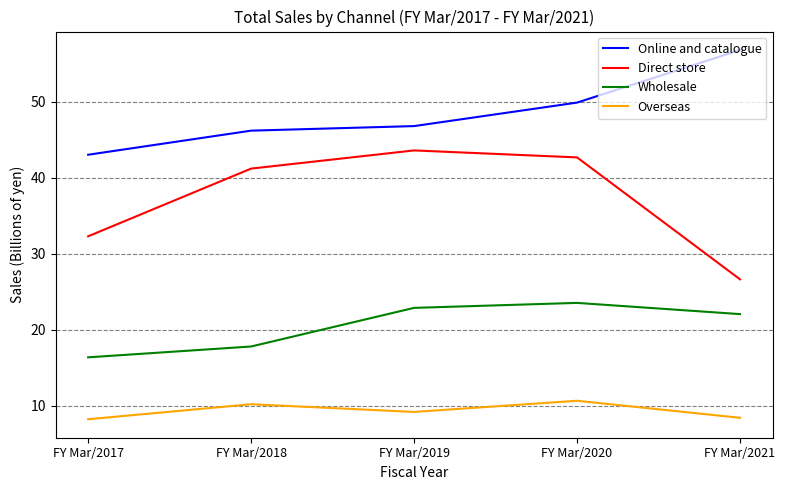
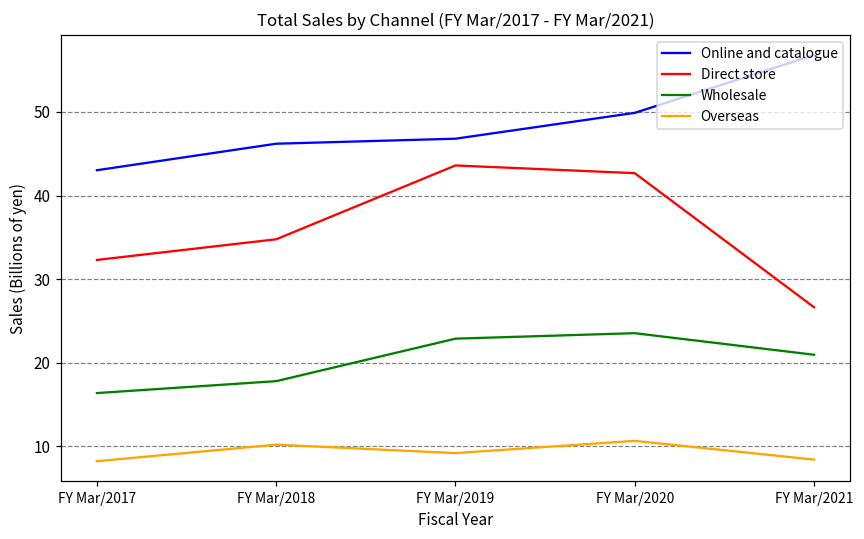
Direct store, FY Mar/2018: 41 -> 35
Wholesale, FY Mar/2021: 22 -> 21
